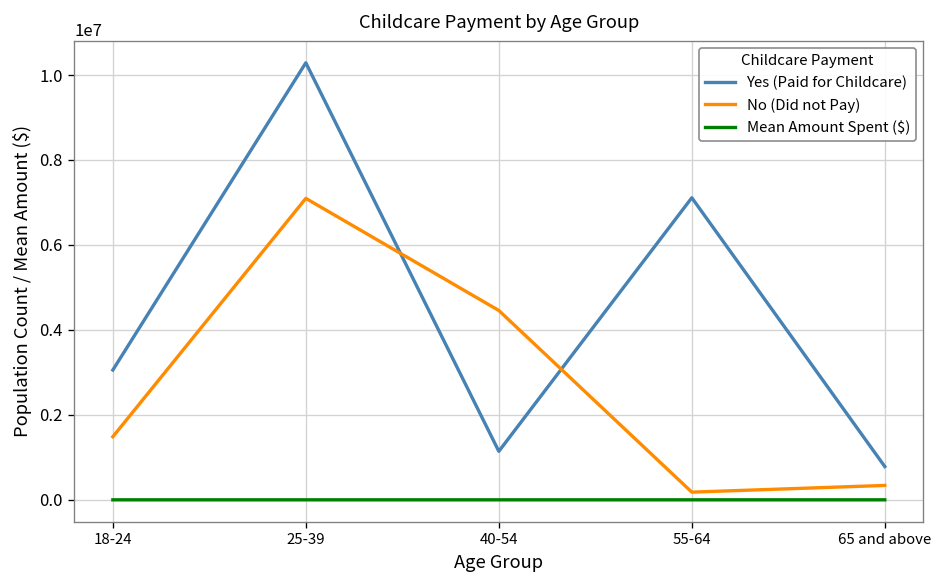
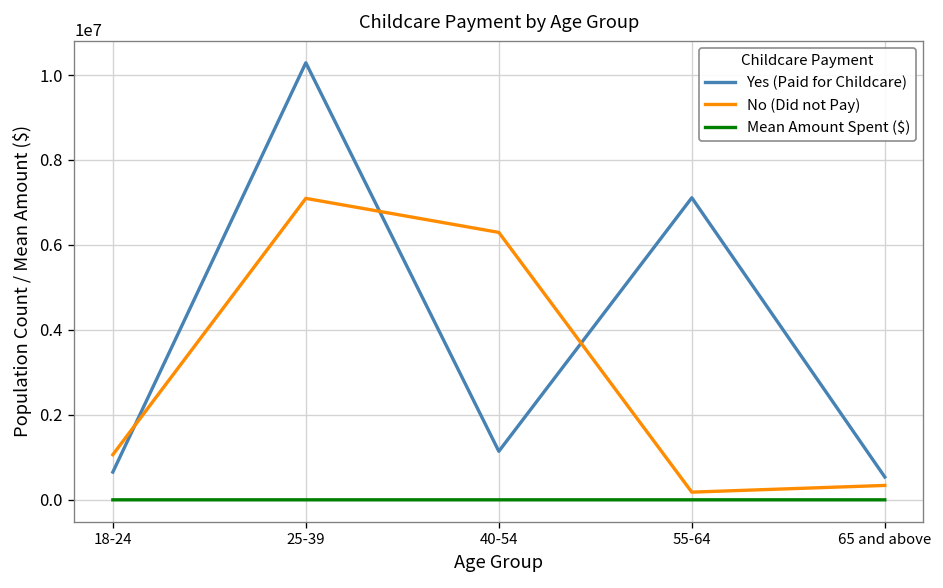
Yes (Paid for Childcare), 18-24: 3100000 -> 700000
No (Did not Pay), 18-24: 1500000 -> 1100000
No (Did not Pay), 40-54: 4500000 -> 6300000
Yes (Paid for Childcare), 65 and above: 800000 -> 500000
